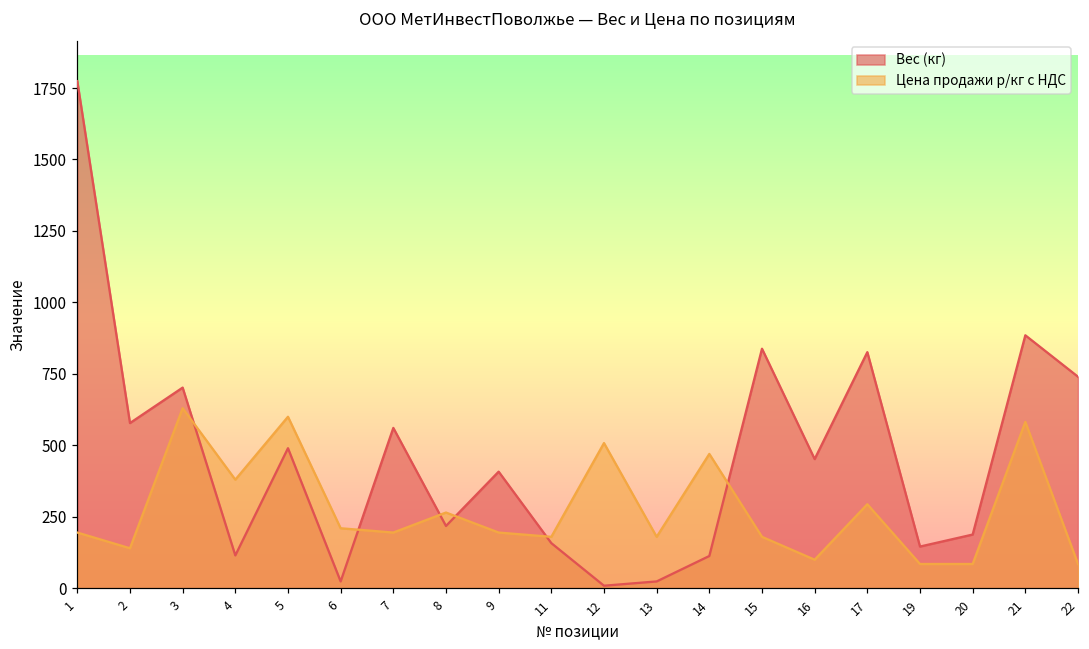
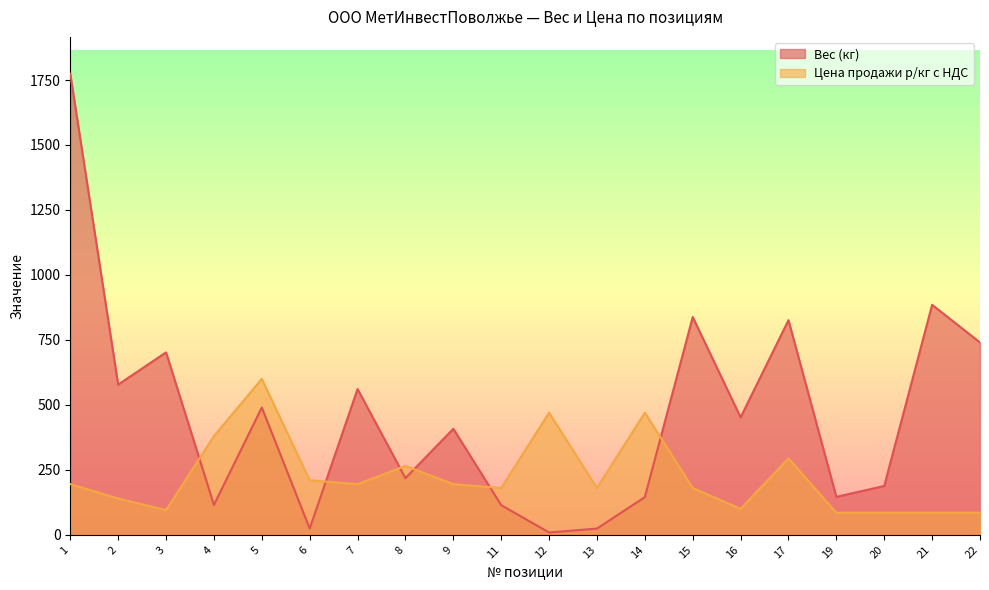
Цена продажи р/кг с НДС, 3: 630 -> 100
Вес (кг), 11: 160 -> 110
Цена продажи р/кг с НДС, 12: 510 -> 470
Вес (кг), 14: 110 -> 150
Цена продажи р/кг с НДС, 21: 580 -> 90
